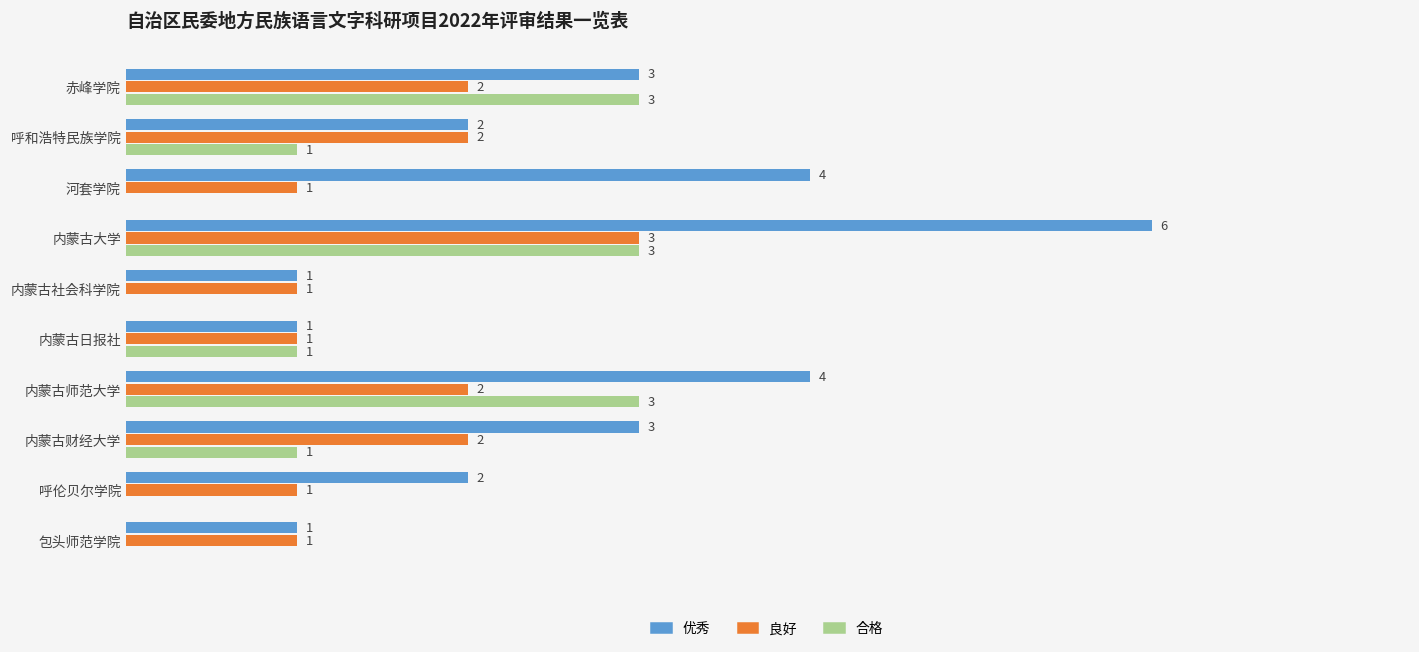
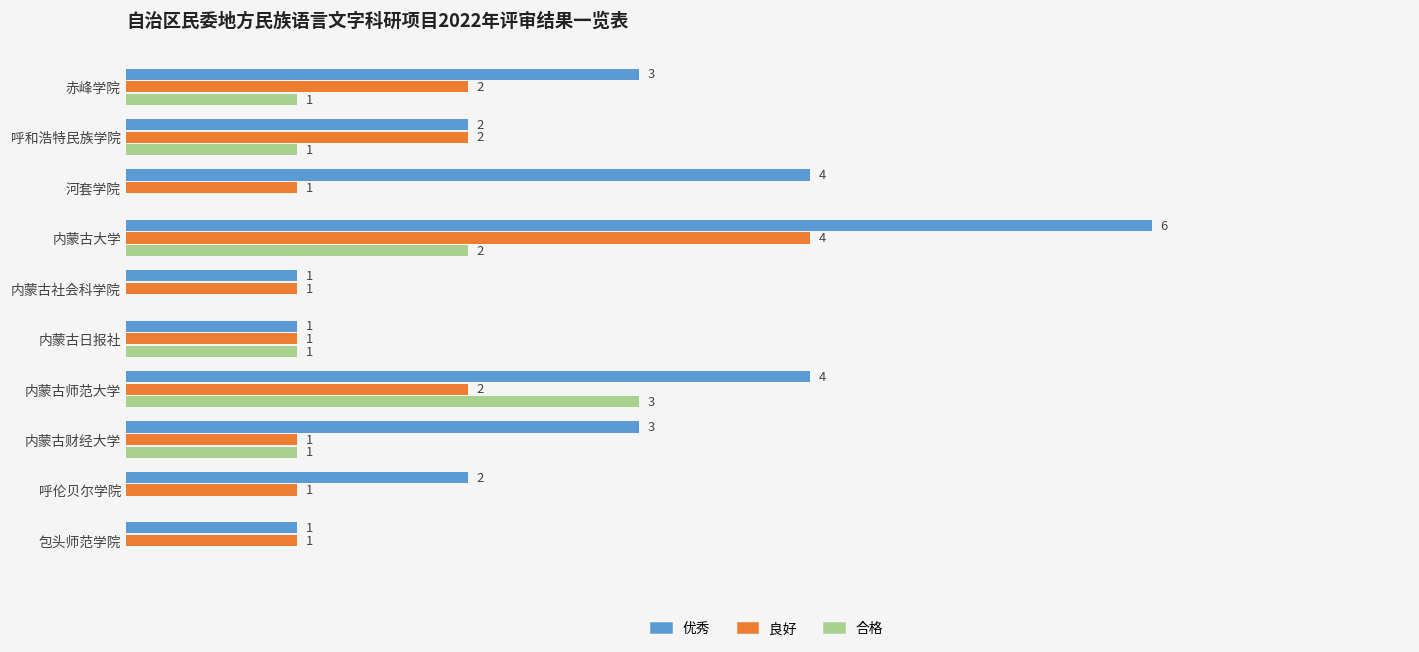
合格, 赤峰学院: 3 -> 1
良好, 内蒙古大学: 3 -> 4
合格, 内蒙古大学: 3 -> 2
良好, 内蒙古财经大学: 2 -> 1
